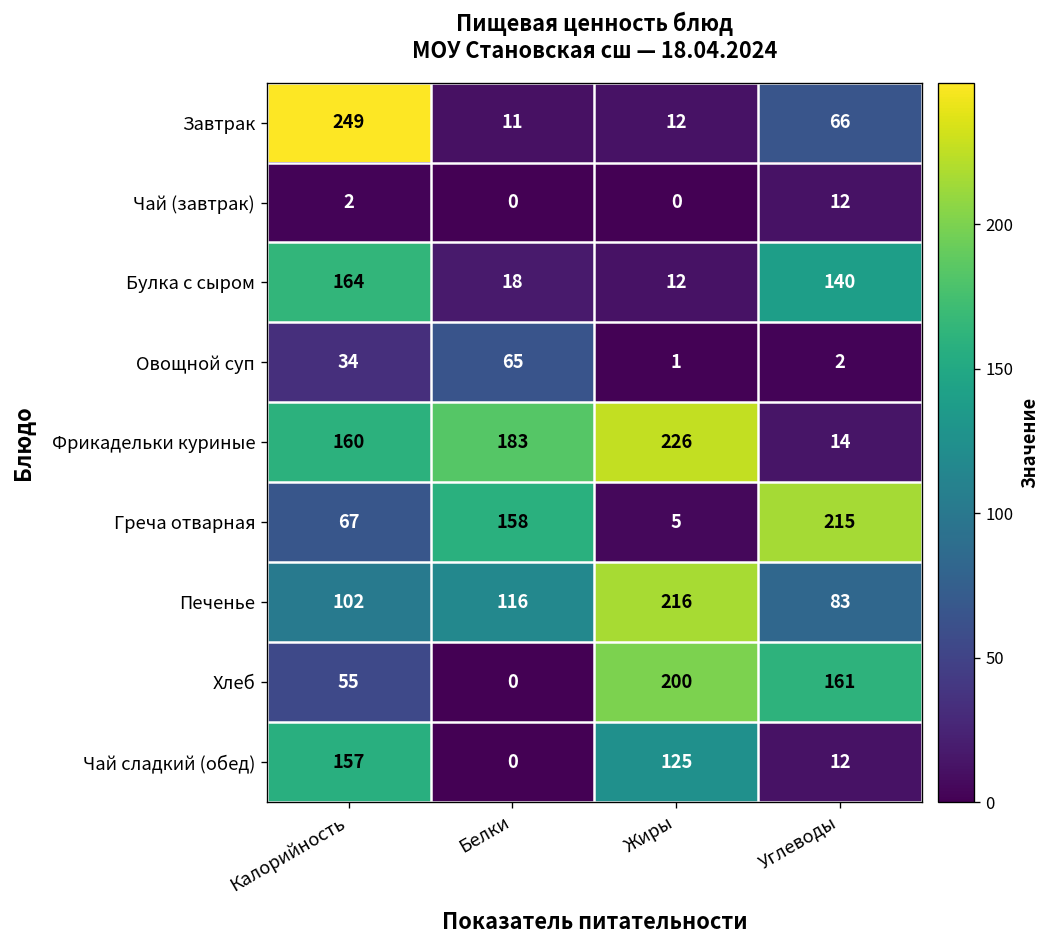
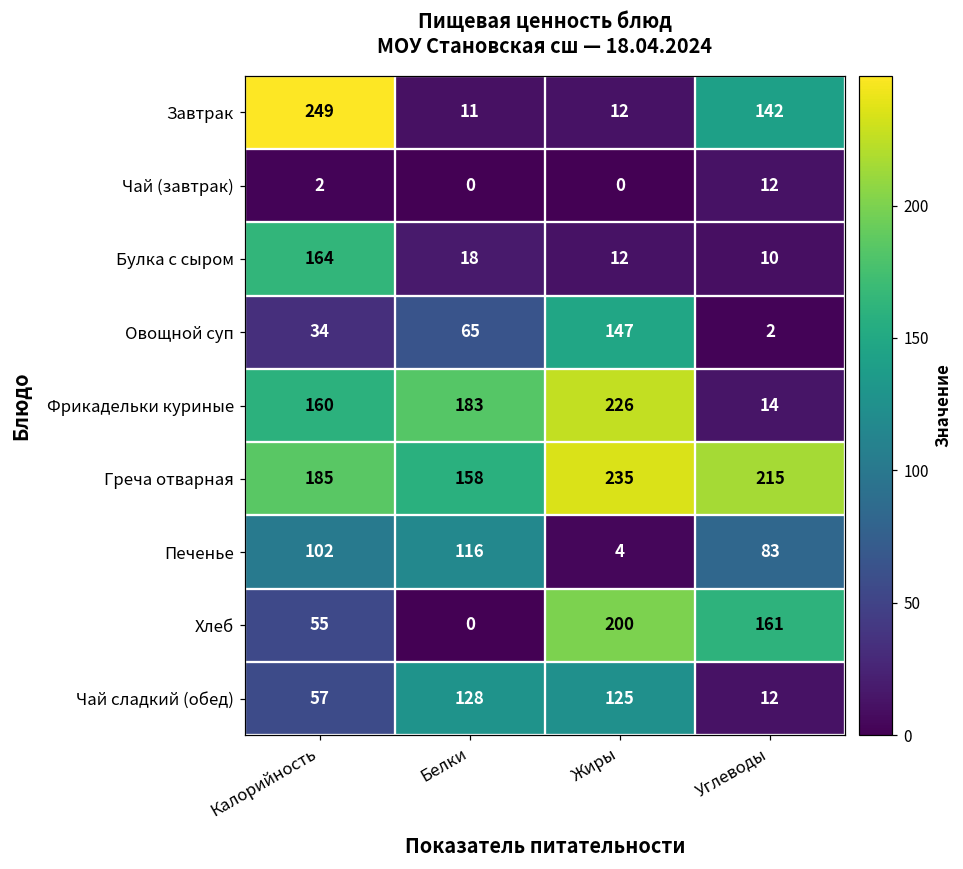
Завтрак, Углеводы: 66 -> 142
Булка с сыром, Углеводы: 140 -> 10
Овощной суп, Жиры: 1 -> 147
Греча отварная, Калорийность: 67 -> 185
Греча отварная, Жиры: 5 -> 235
Печенье, Жиры: 216 -> 4
Чай сладкий (обед), Калорийность: 157 -> 57
Чай сладкий (обед), Белки: 0 -> 128
